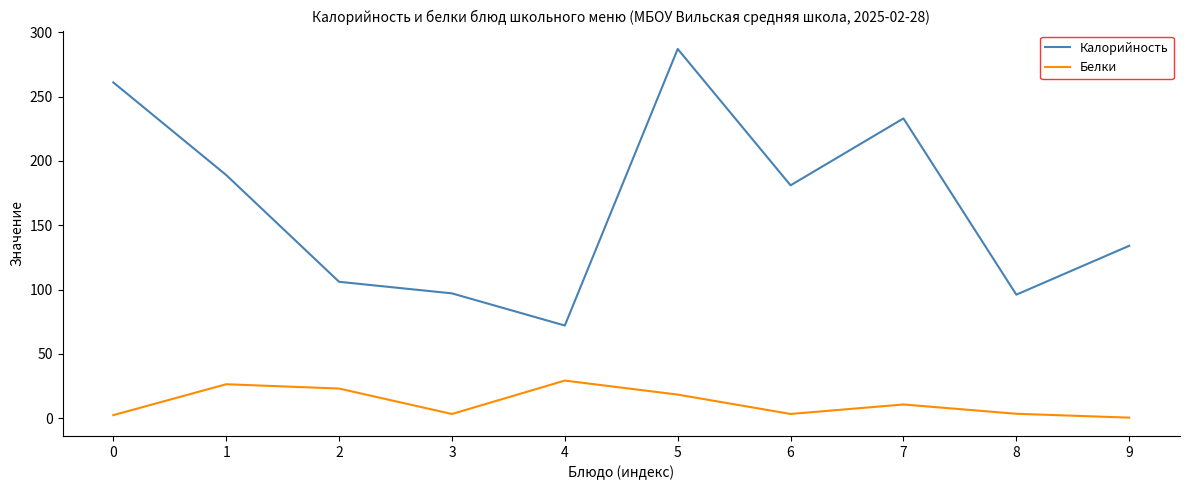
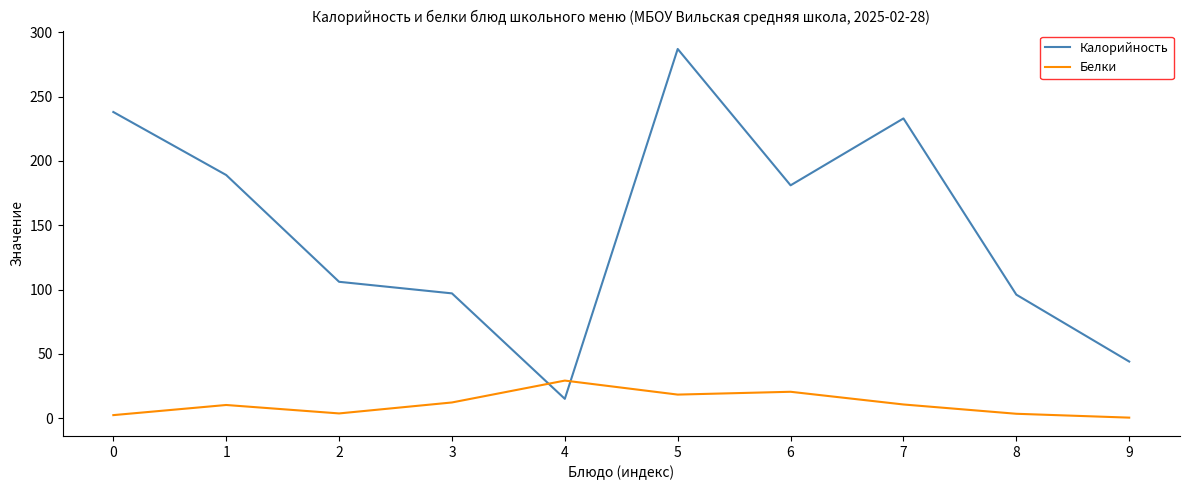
Калорийность, 0: 261 -> 238
Белки, 1: 26 -> 10
Белки, 2: 23 -> 4
Белки, 3: 3 -> 12
Калорийность, 4: 72 -> 15
Белки, 6: 3 -> 21
Калорийность, 9: 134 -> 44
